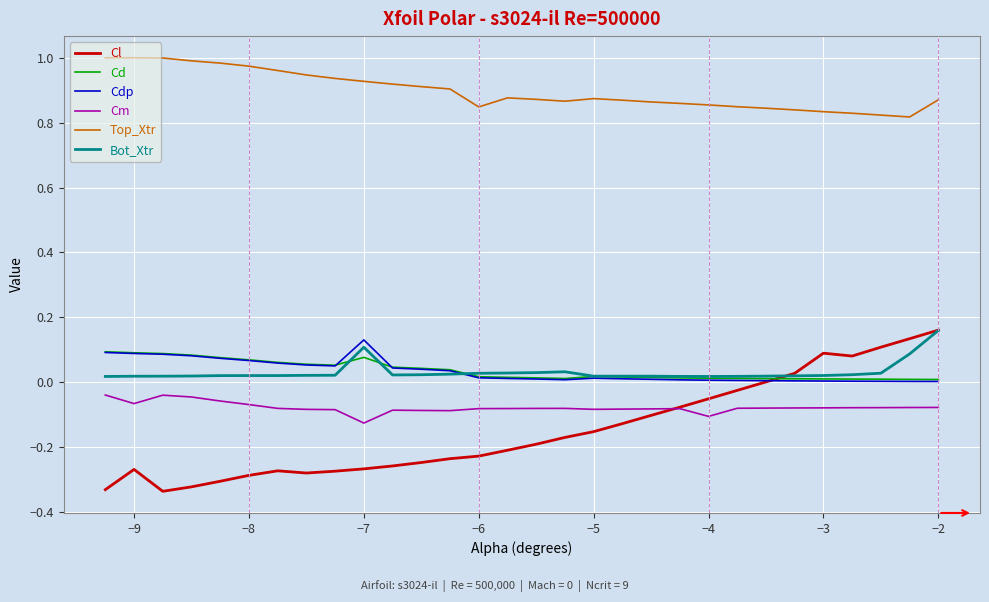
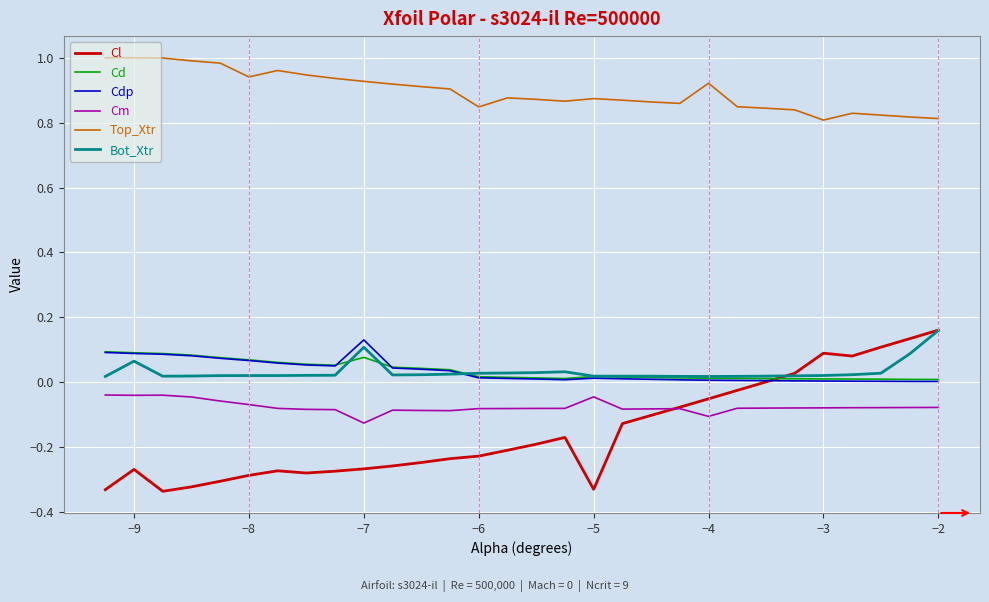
Cm, −9: -0.07 -> -0.04
Bot_Xtr, −9: 0.02 -> 0.07
Top_Xtr, −8: 0.97 -> 0.94
Cl, −5: -0.15 -> -0.33
Cm, −5: -0.08 -> -0.04
Top_Xtr, −4: 0.85 -> 0.92
Top_Xtr, −3: 0.83 -> 0.81
Top_Xtr, −2: 0.87 -> 0.81
